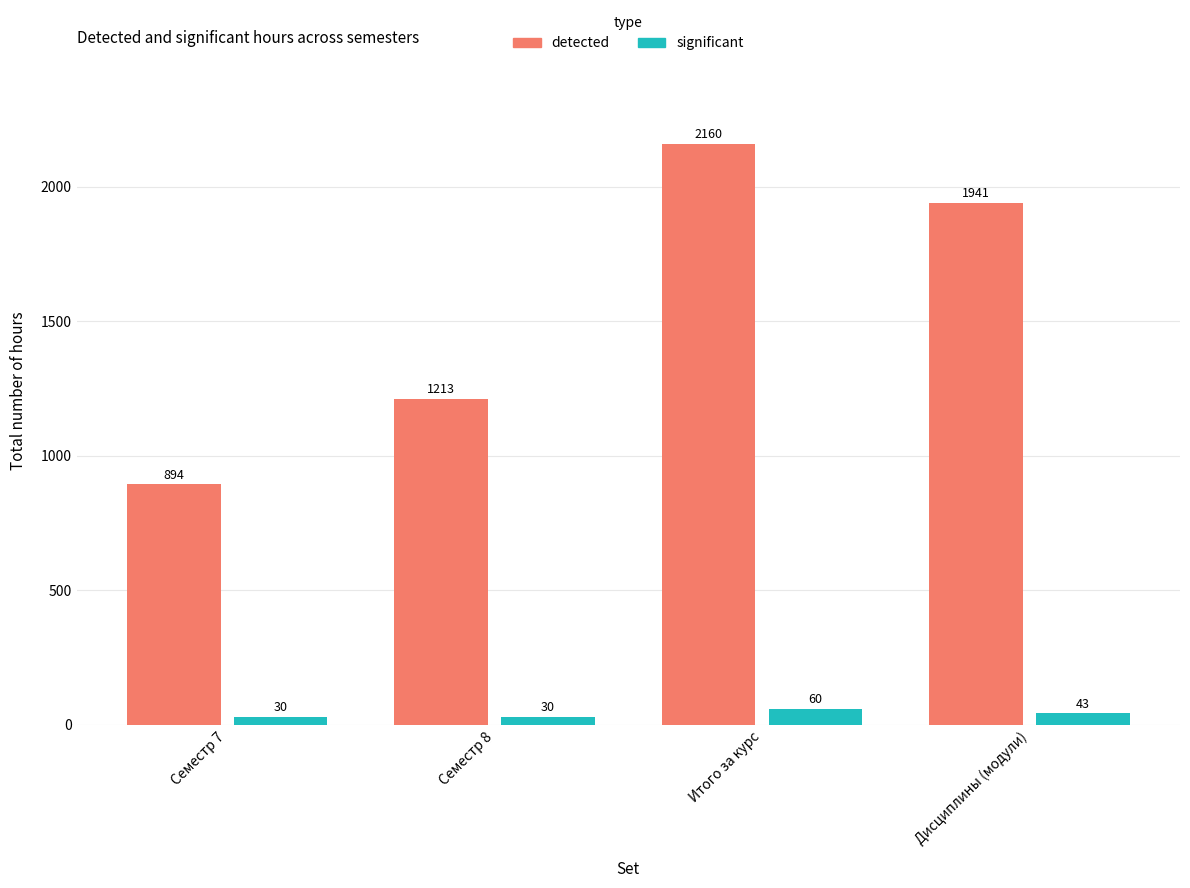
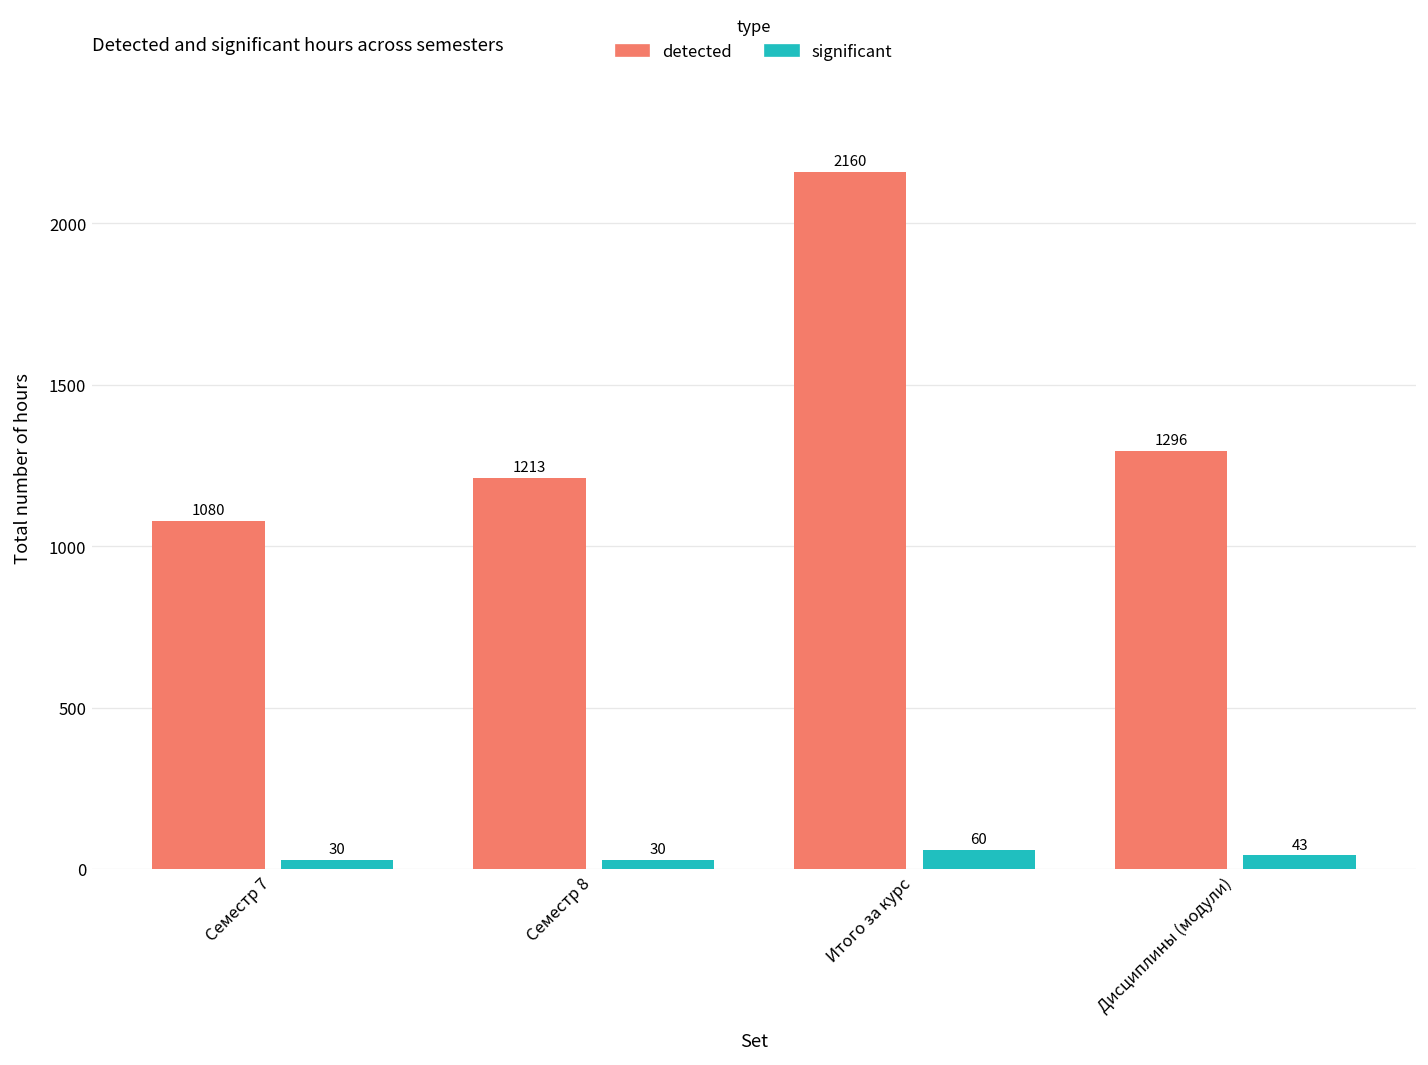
detected, Семестр 7: 894 -> 1080
detected, Дисциплины (модули): 1941 -> 1296
